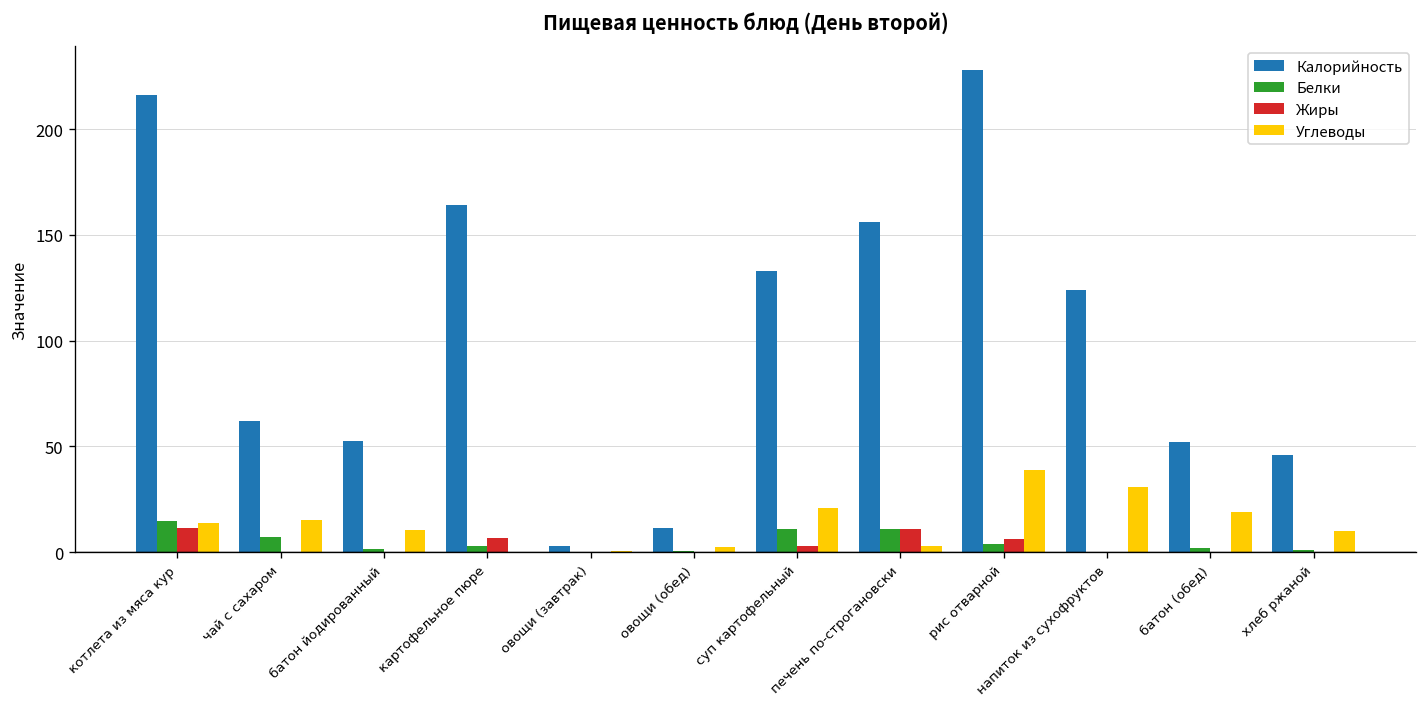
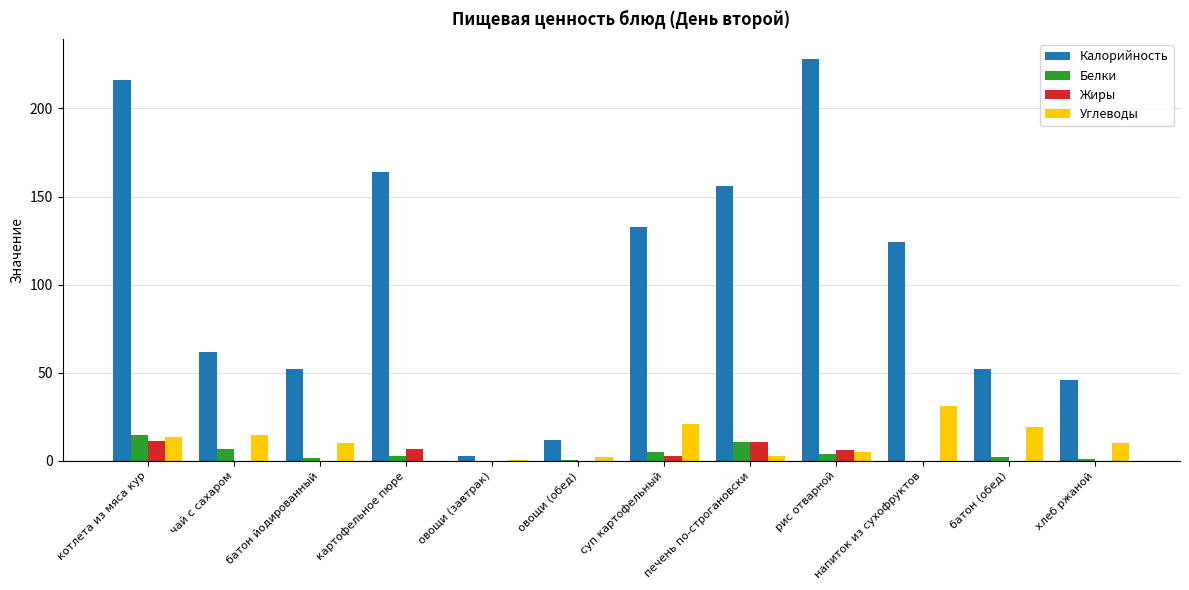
Белки, суп картофельный: 11 -> 5
Углеводы, рис отварной: 39 -> 5
